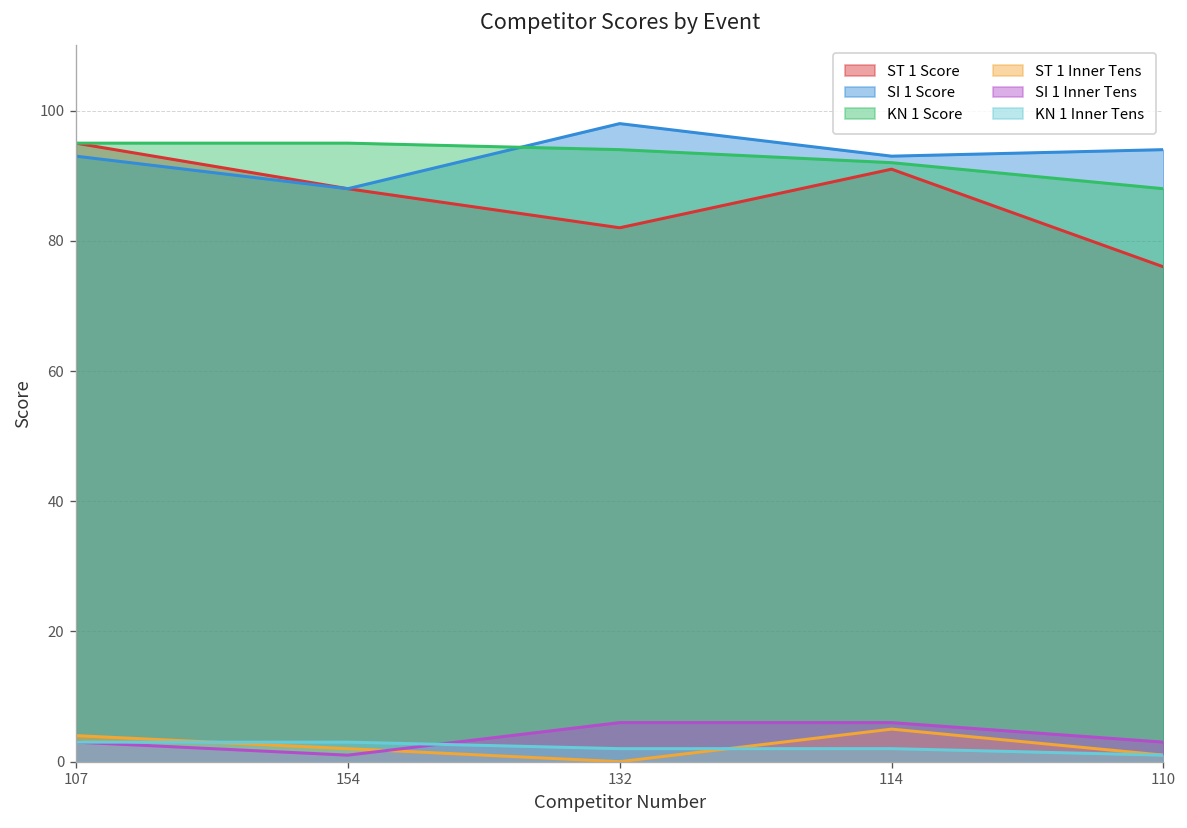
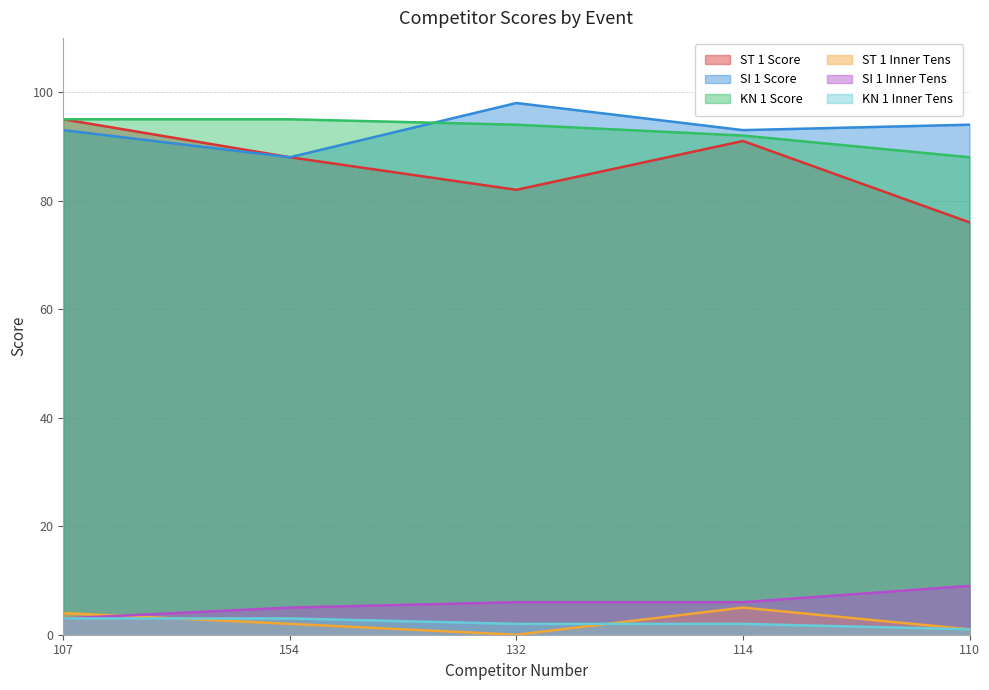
SI 1 Inner Tens, 154: 1 -> 5
SI 1 Inner Tens, 110: 3 -> 9
